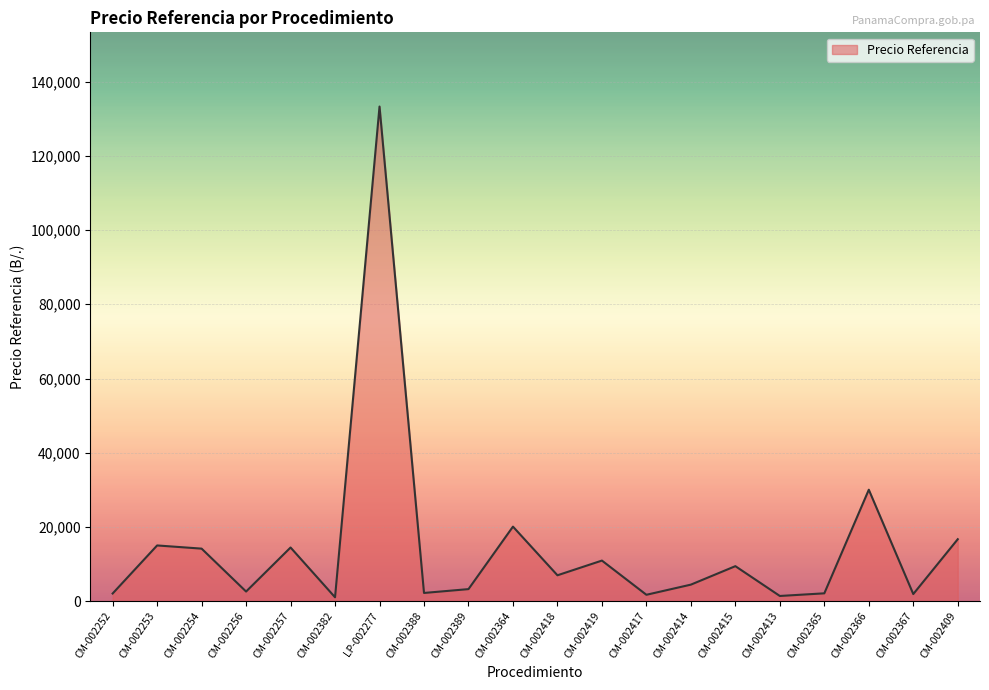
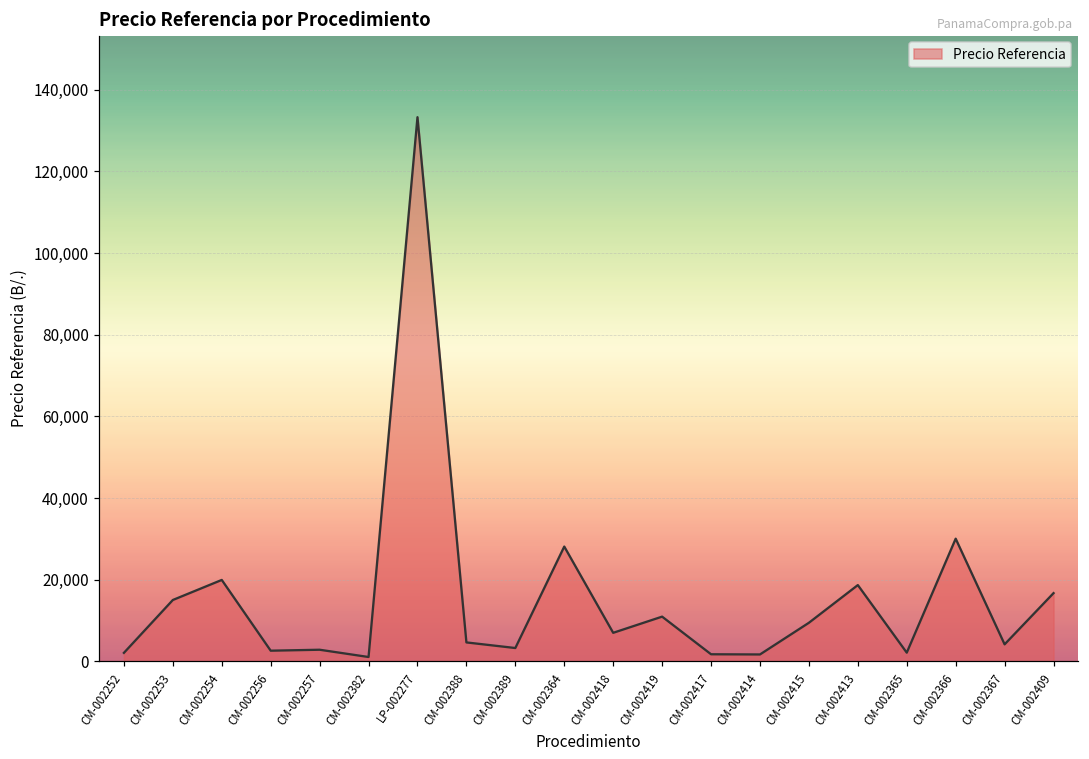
CM-002254: 14,000 -> 20,000
CM-002257: 14,000 -> 3,000
CM-002388: 2,000 -> 5,000
CM-002364: 20,000 -> 28,000
CM-002414: 4,000 -> 2,000
CM-002413: 1,000 -> 19,000
CM-002367: 2,000 -> 4,000
